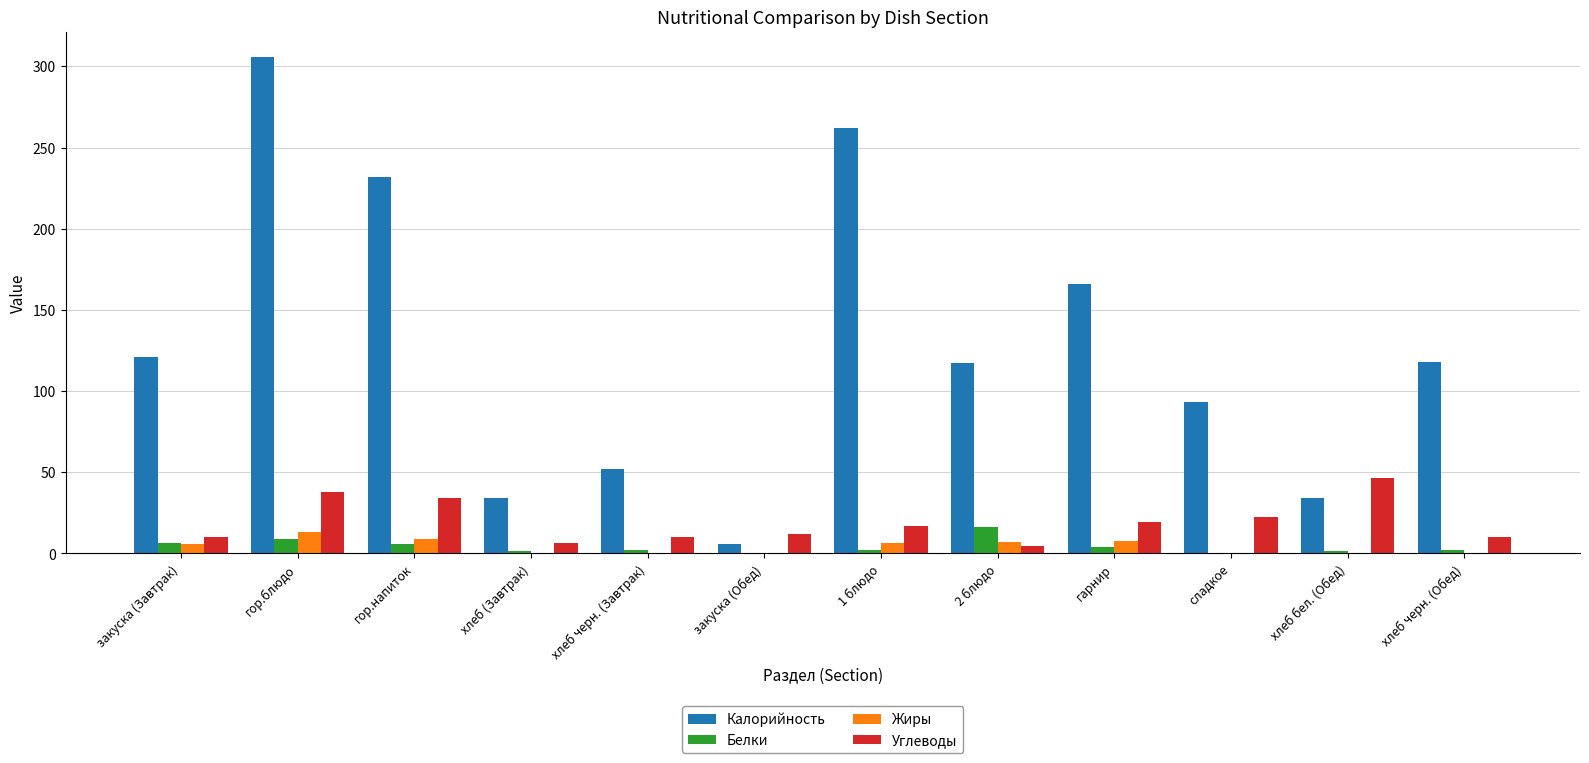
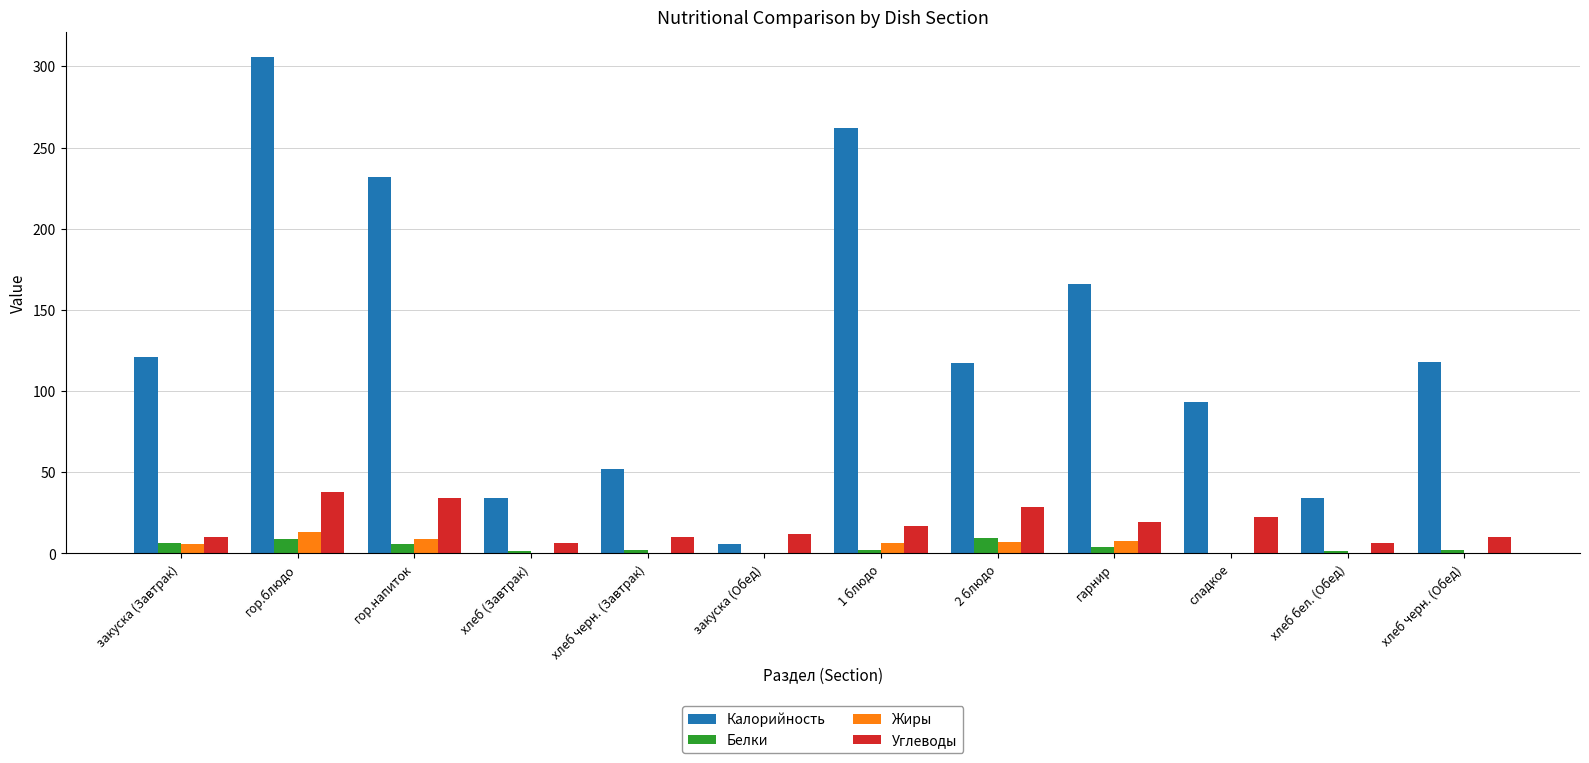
Белки, 2 блюдо: 16 -> 9
Углеводы, 2 блюдо: 5 -> 29
Углеводы, хлеб бел. (Обед): 47 -> 7
